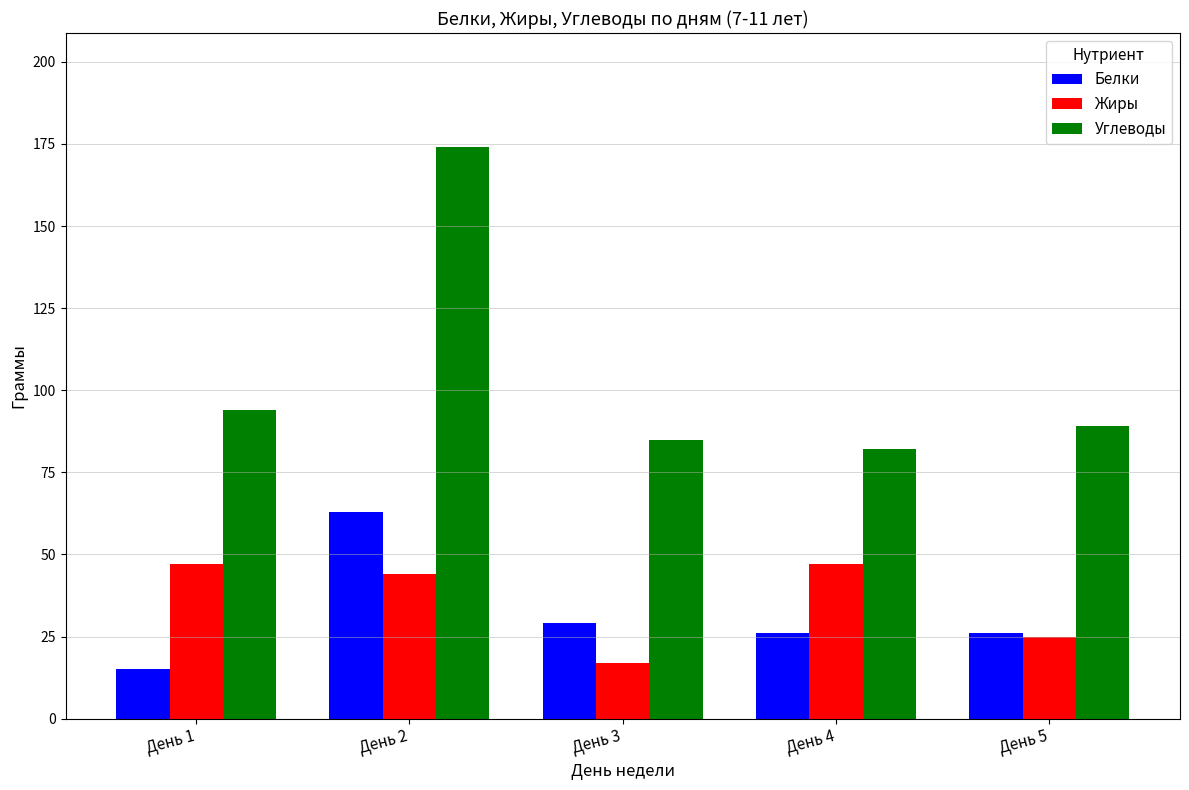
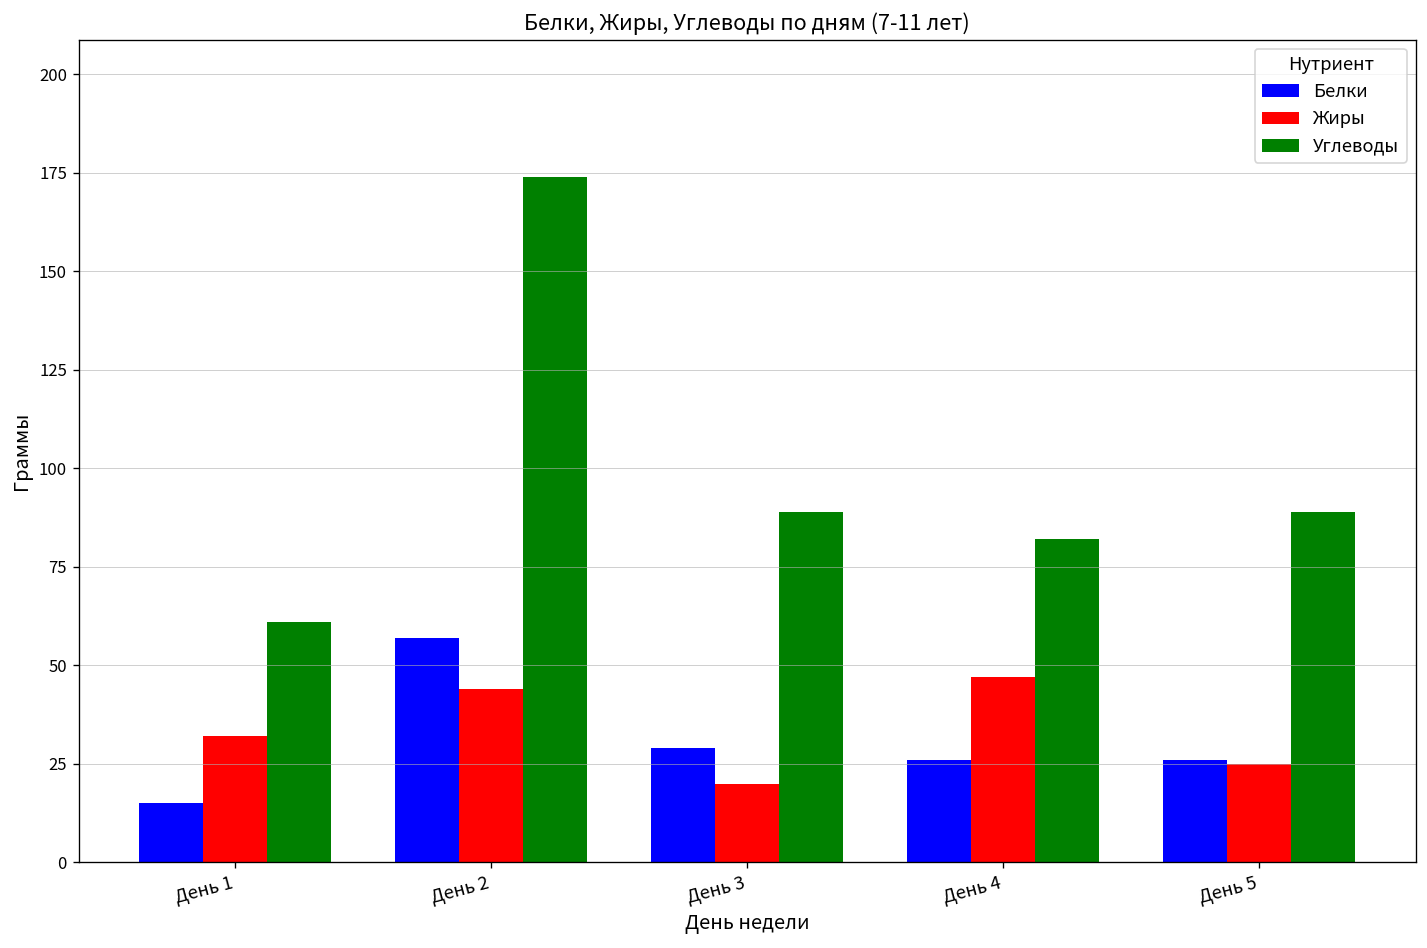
Жиры, День 1: 47 -> 32
Углеводы, День 1: 94 -> 61
Белки, День 2: 63 -> 57
Жиры, День 3: 17 -> 20
Углеводы, День 3: 85 -> 89
